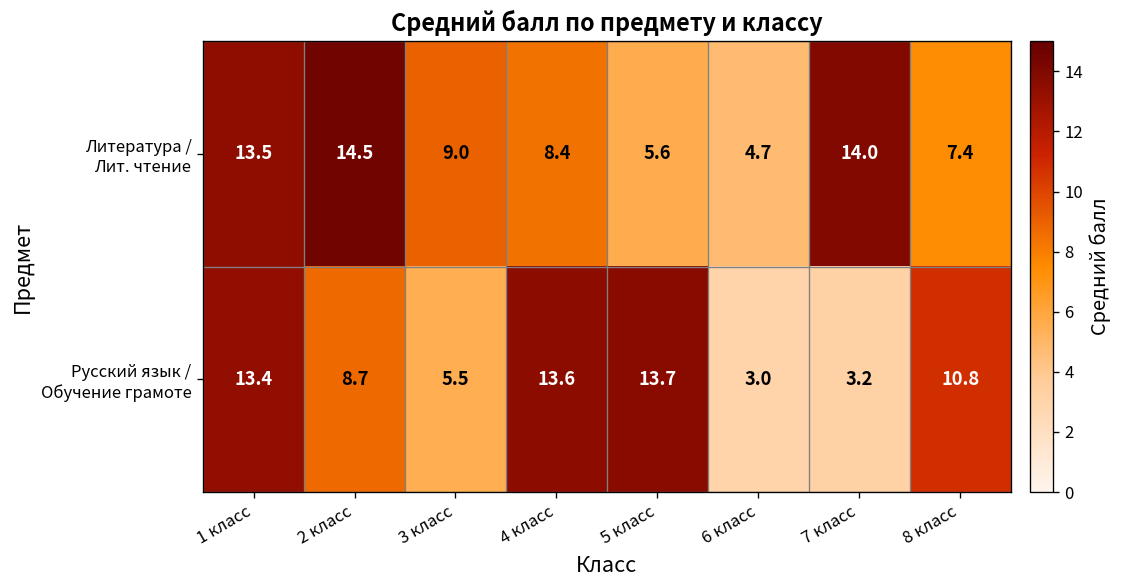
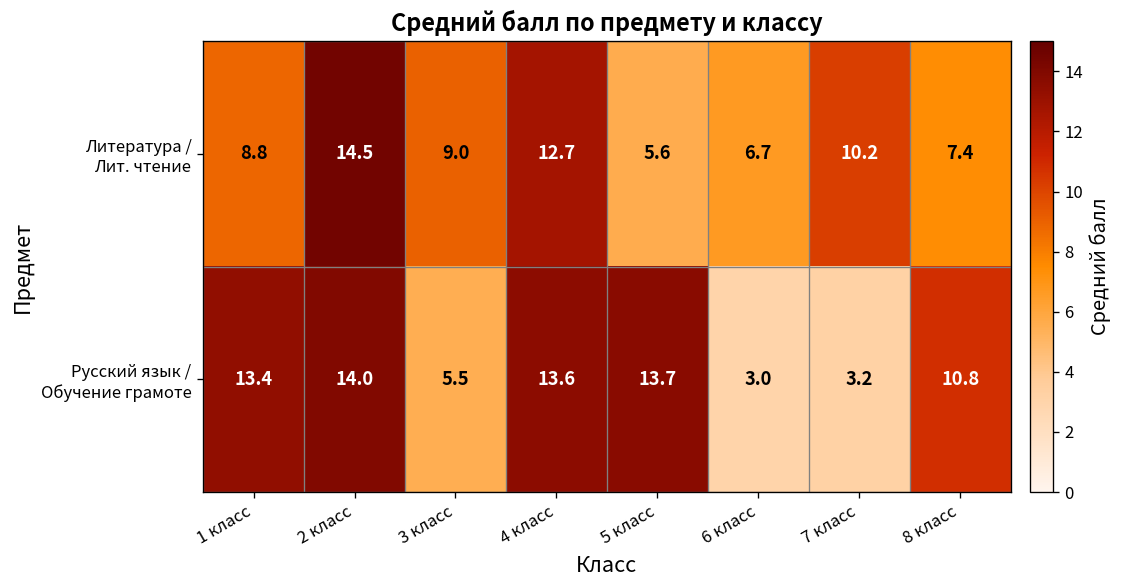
Литература / Лит. чтение, 1 класс: 13.5 -> 8.8
Литература / Лит. чтение, 4 класс: 8.4 -> 12.7
Литература / Лит. чтение, 6 класс: 4.7 -> 6.7
Литература / Лит. чтение, 7 класс: 14.0 -> 10.2
Русский язык / Обучение грамоте, 2 класс: 8.7 -> 14.0
